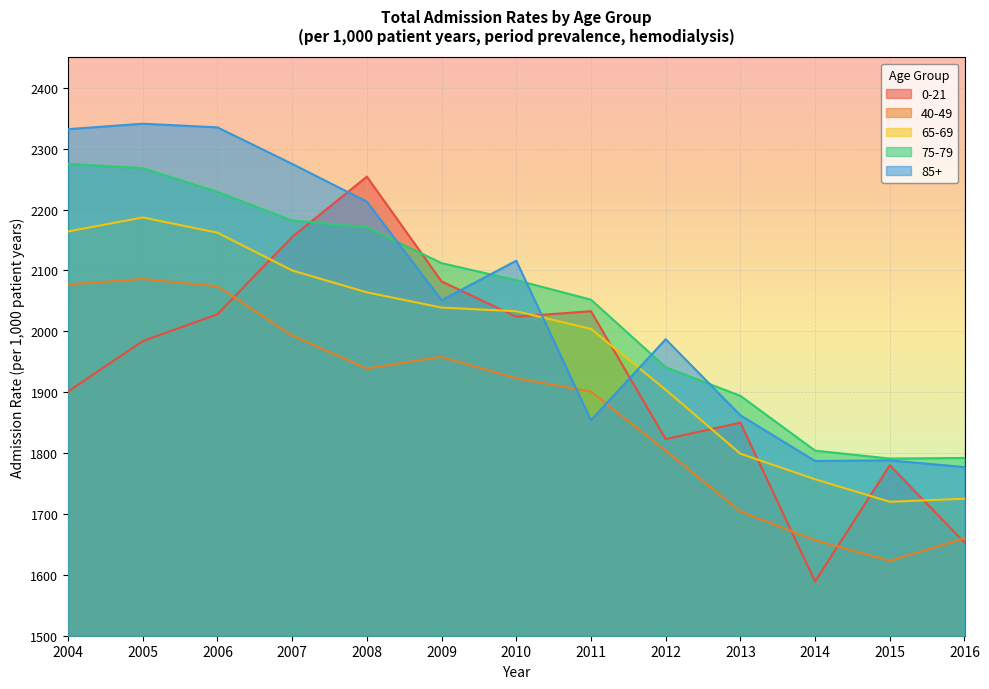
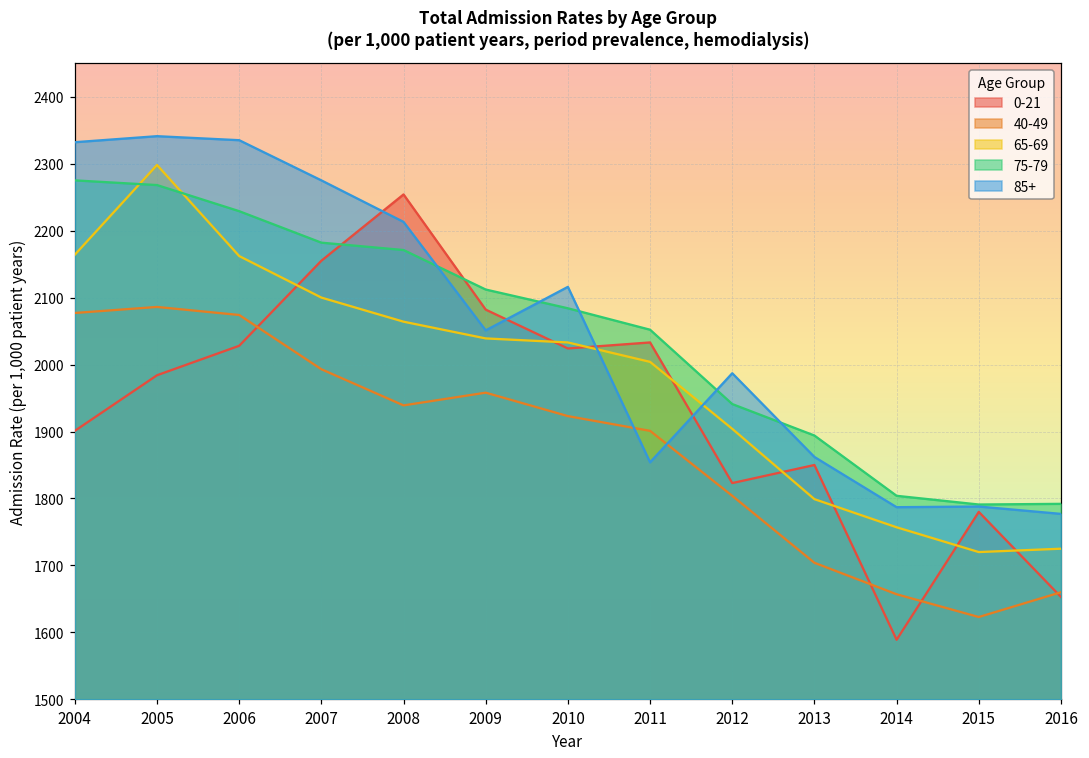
65-69, 2005: 2190 -> 2300
